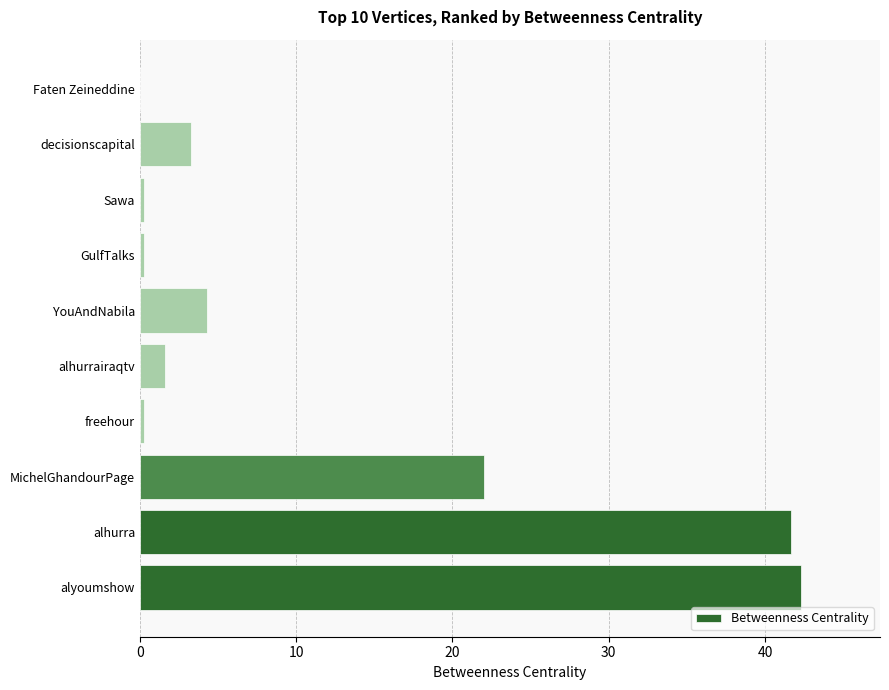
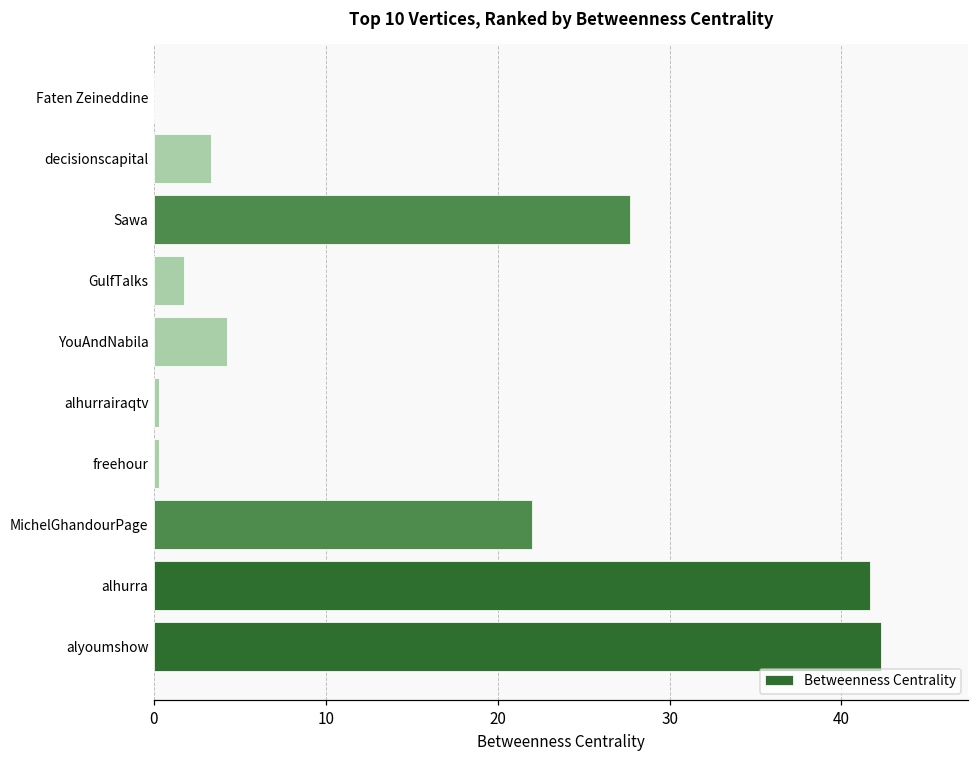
Sawa: 0.3 -> 27.7
GulfTalks: 0.3 -> 1.8
alhurrairaqtv: 1.6 -> 0.3
